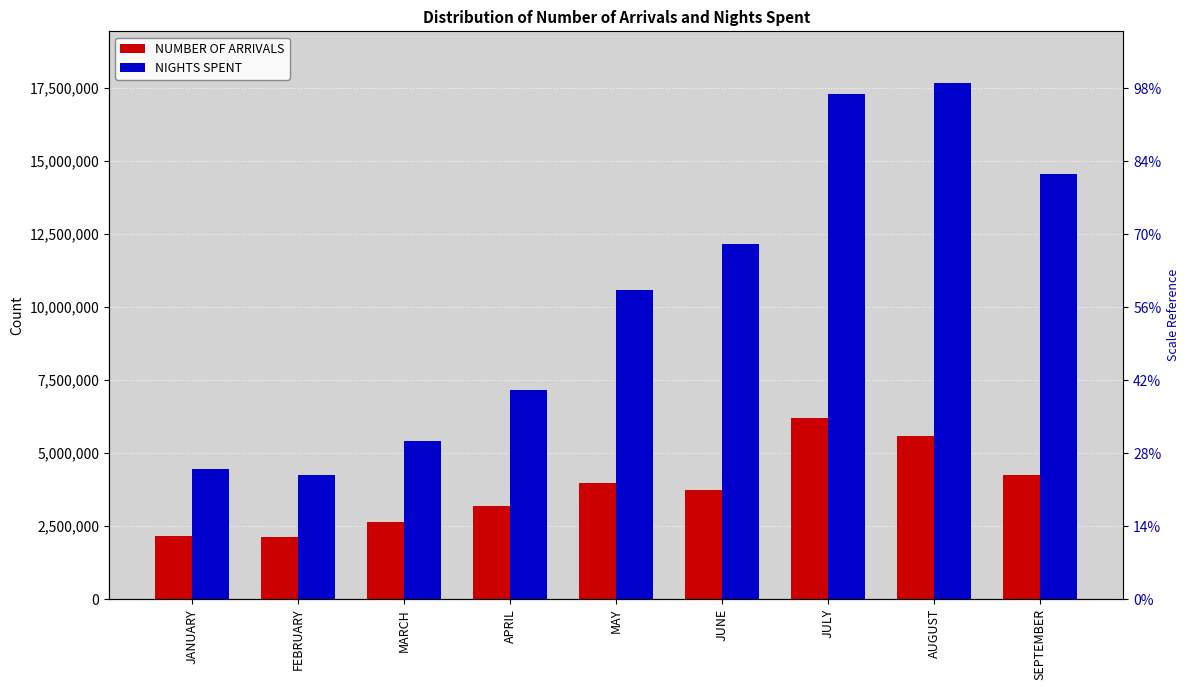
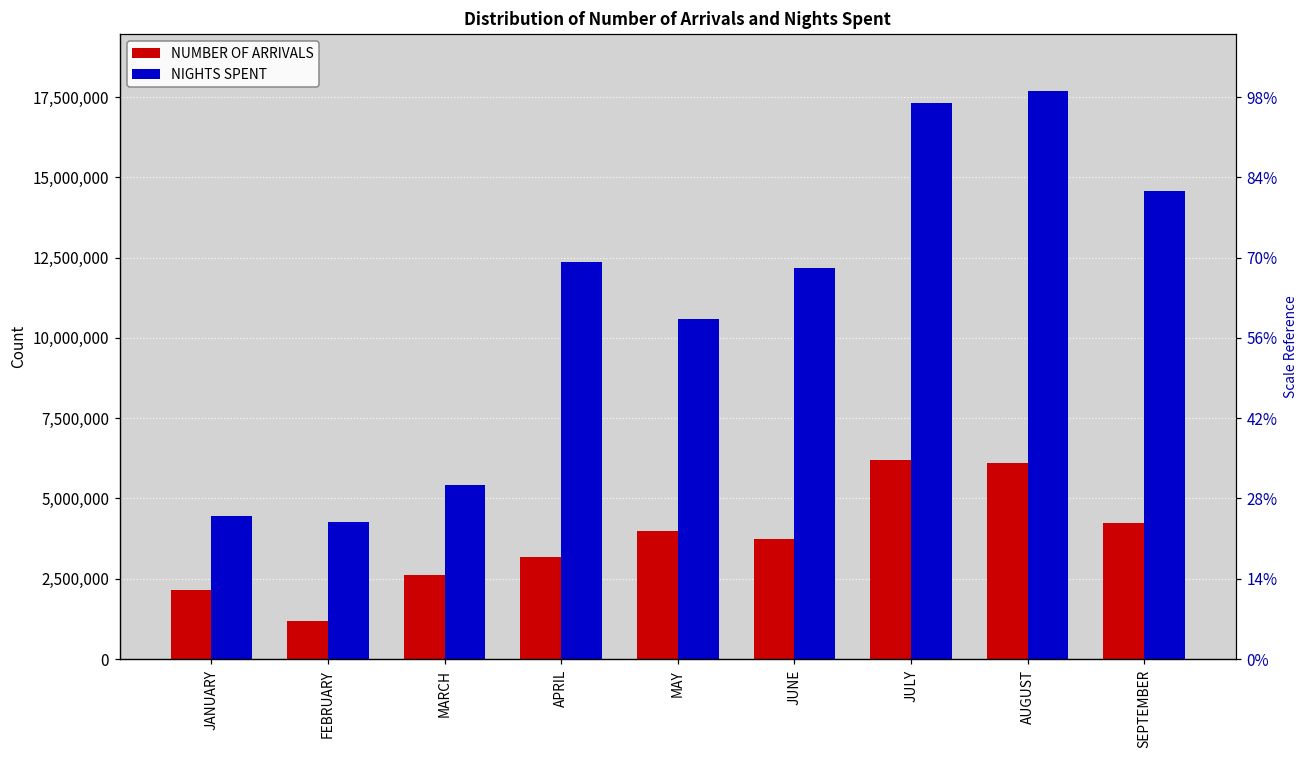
NUMBER OF ARRIVALS, FEBRUARY: 2,100,000 -> 1,200,000
NIGHTS SPENT, APRIL: 7,200,000 -> 12,400,000
NUMBER OF ARRIVALS, AUGUST: 5,600,000 -> 6,100,000
